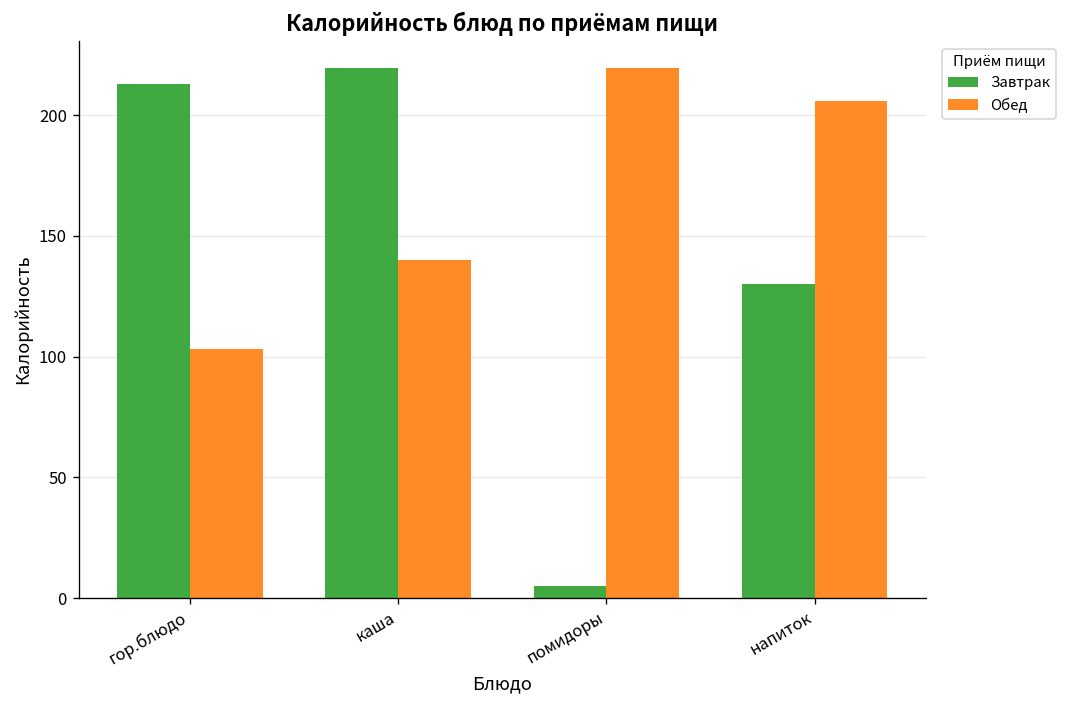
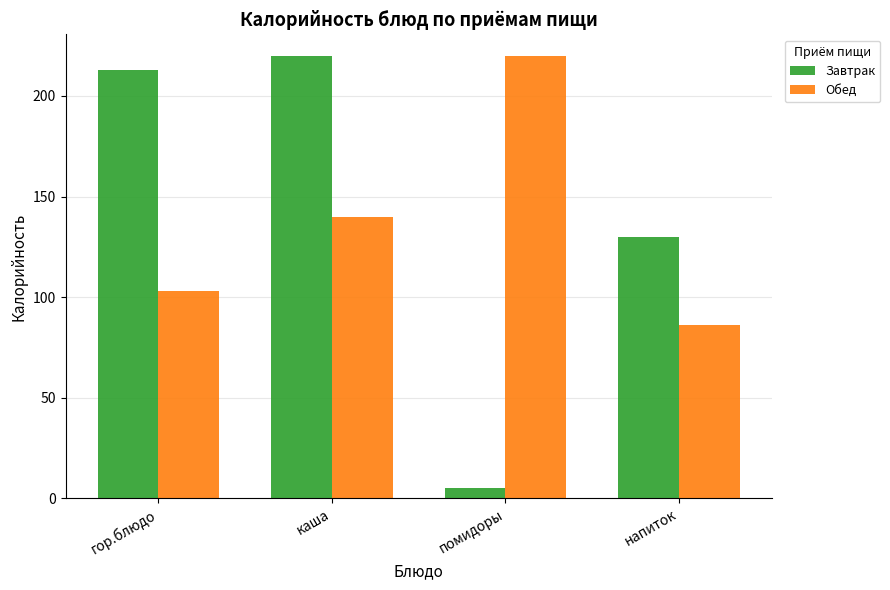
Обед, напиток: 206 -> 86
